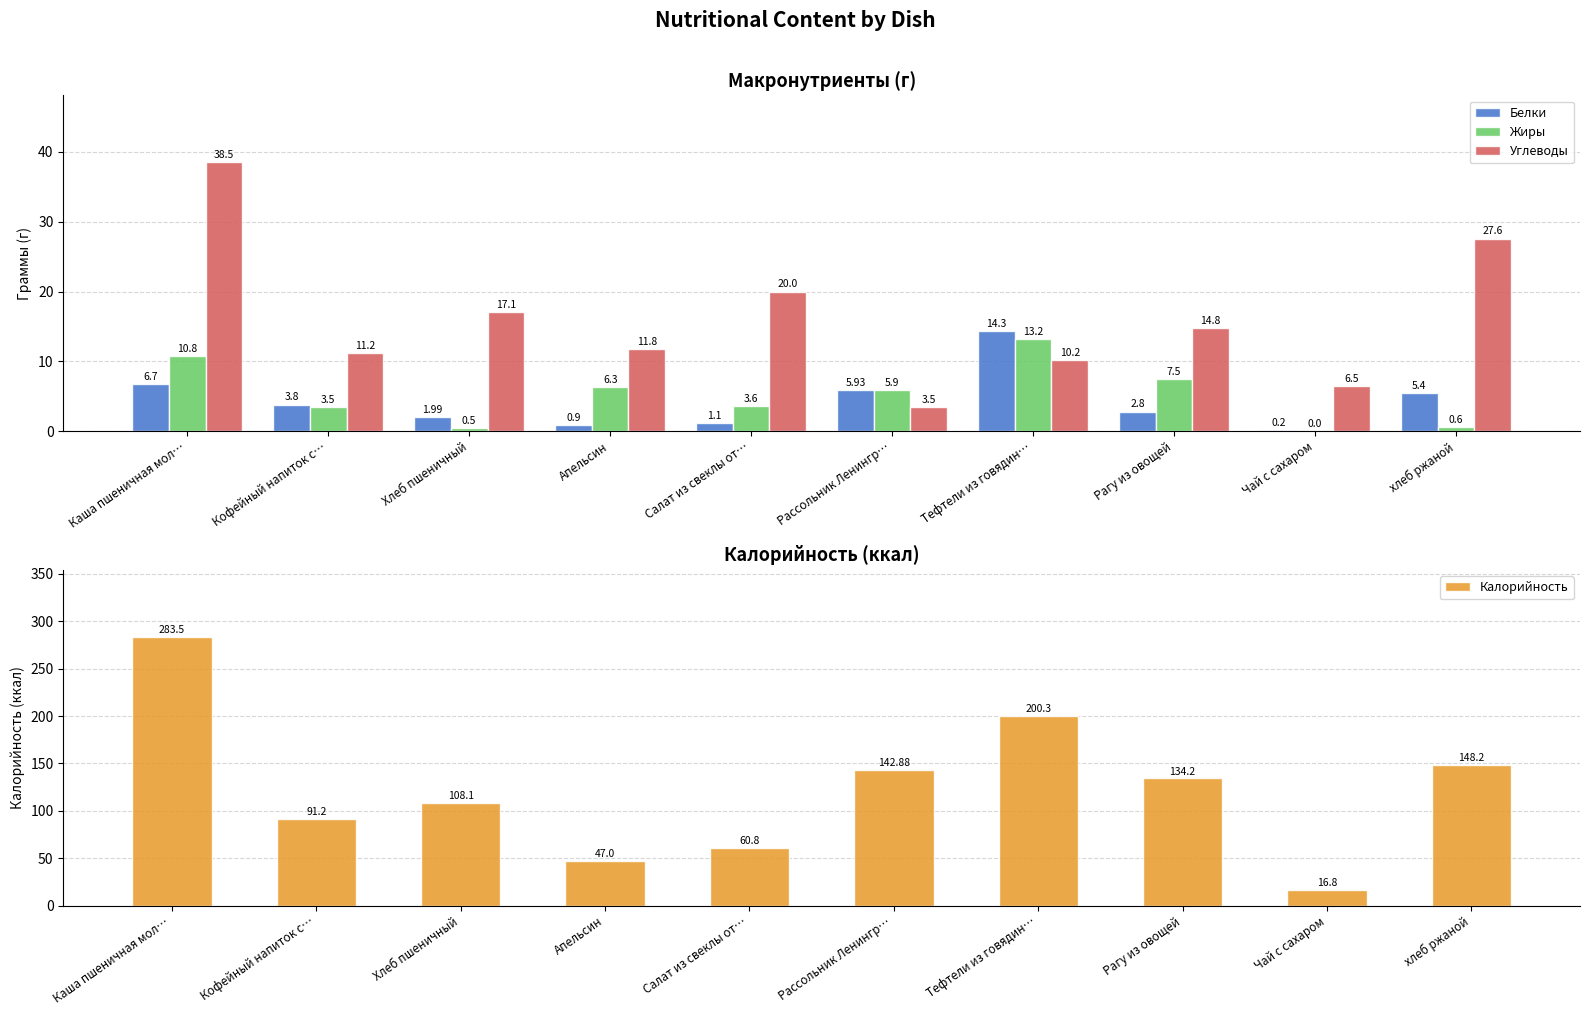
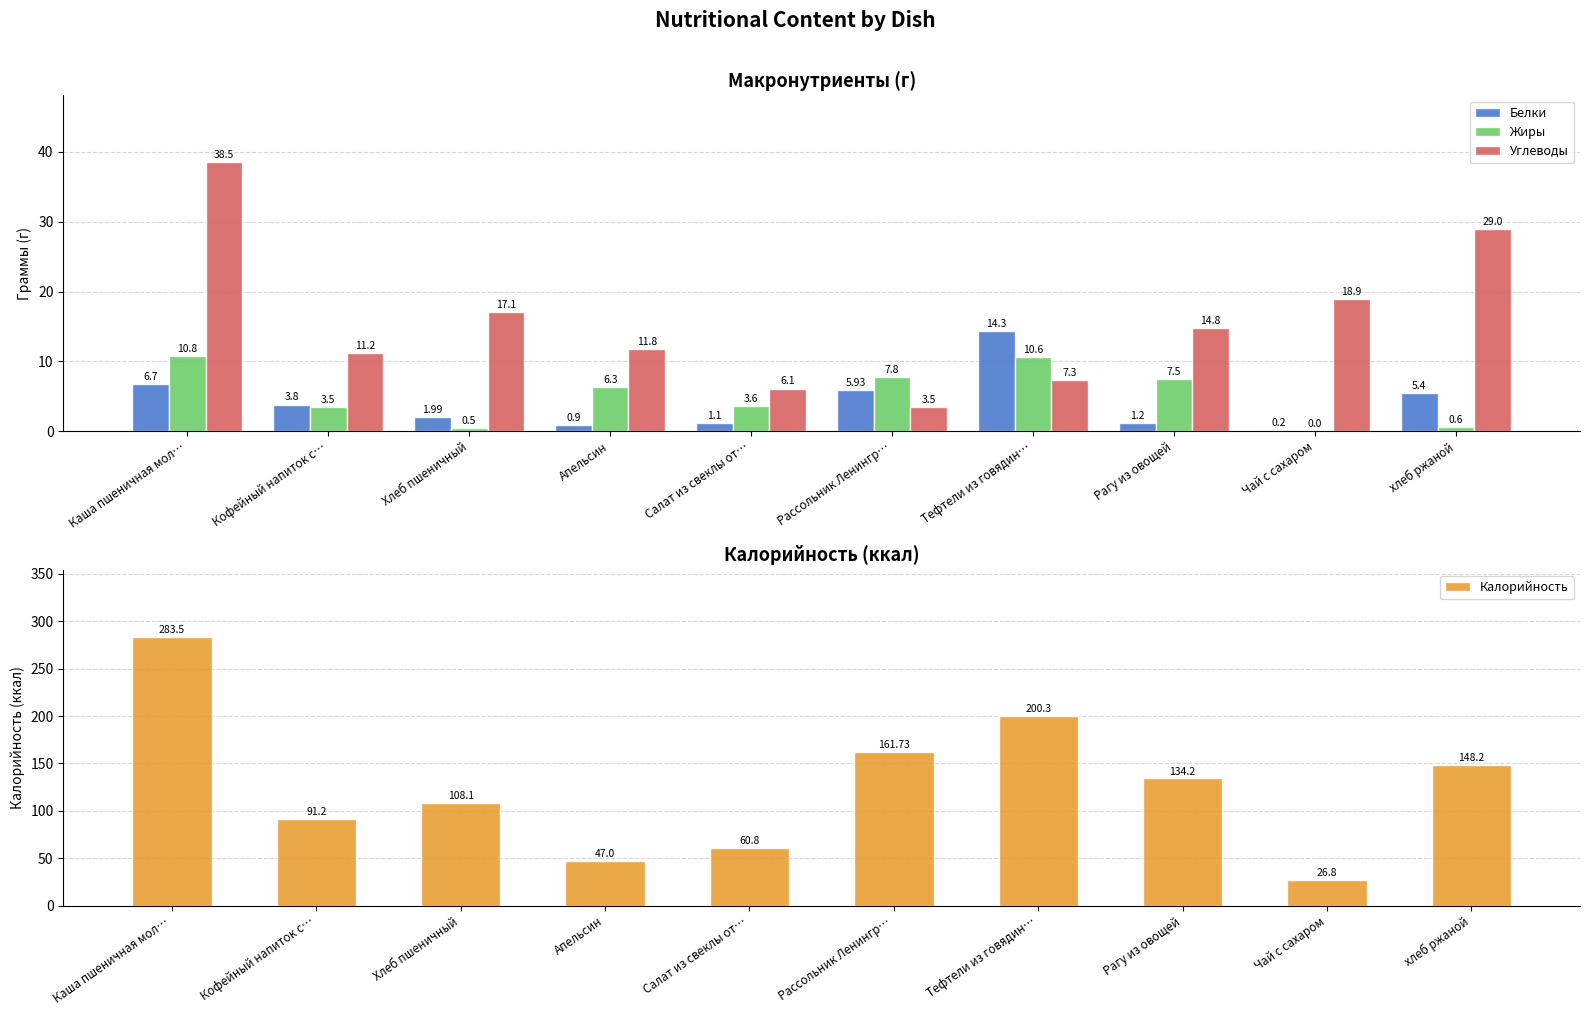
Макронутриенты (г), Углеводы, Салат из свеклы от…: 20.0 -> 6.1
Макронутриенты (г), Жиры, Рассольник Ленингр…: 5.9 -> 7.8
Макронутриенты (г), Жиры, Тефтели из говядин…: 13.2 -> 10.6
Макронутриенты (г), Углеводы, Тефтели из говядин…: 10.2 -> 7.3
Макронутриенты (г), Белки, Рагу из овощей: 2.8 -> 1.2
Макронутриенты (г), Углеводы, Чай с сахаром: 6.5 -> 18.9
Макронутриенты (г), Углеводы, хлеб ржаной: 27.6 -> 29.0
Калорийность (ккал), Рассольник Ленингр…: 142.88 -> 161.73
Калорийность (ккал), Чай с сахаром: 16.8 -> 26.8
